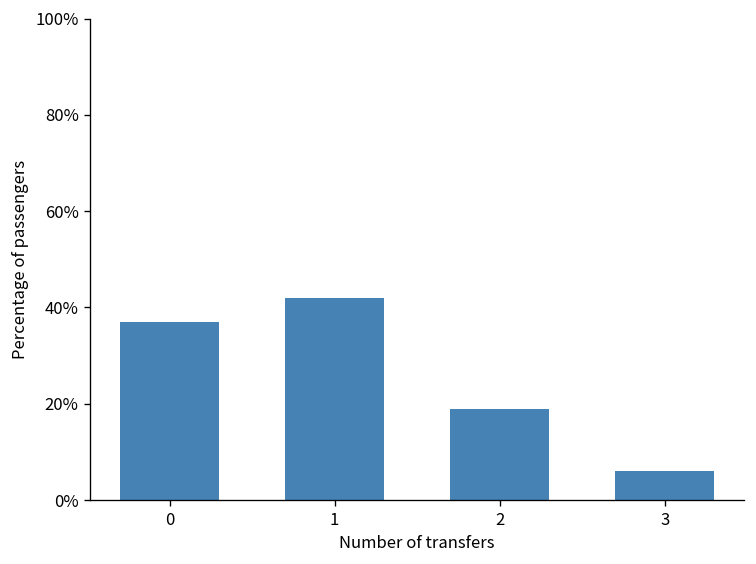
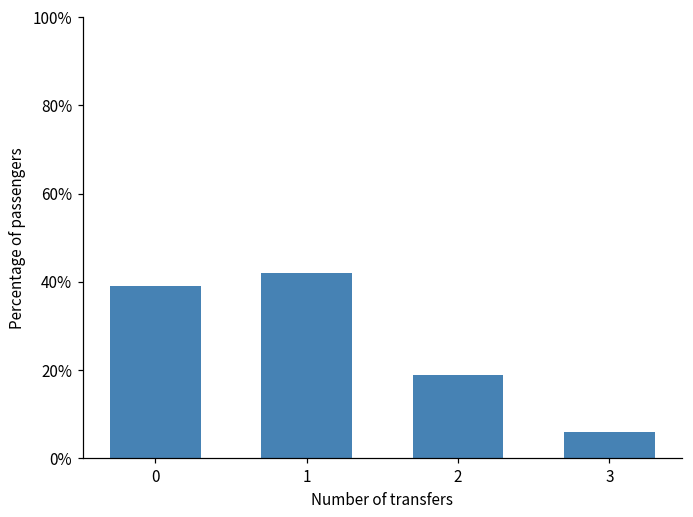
0: 37% -> 39%
